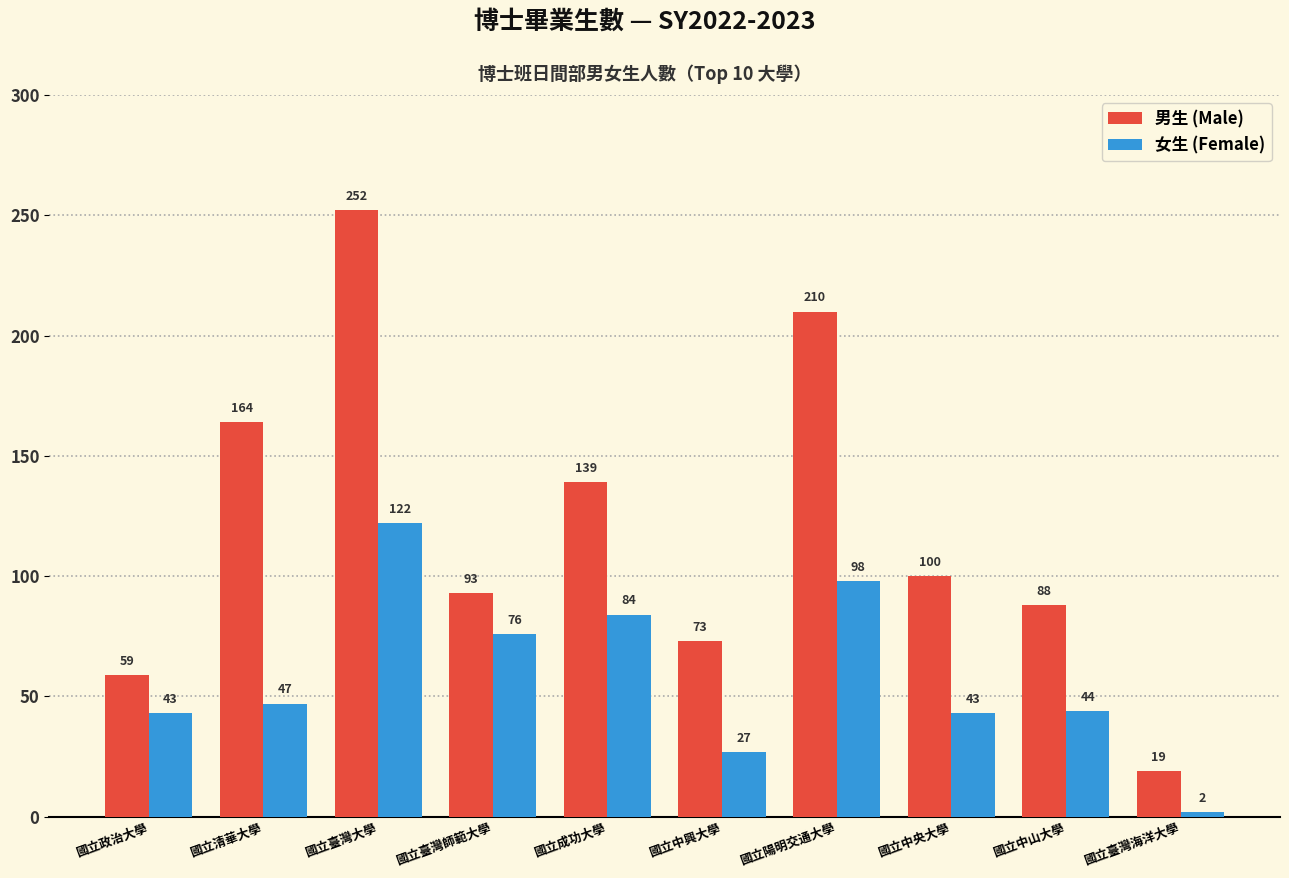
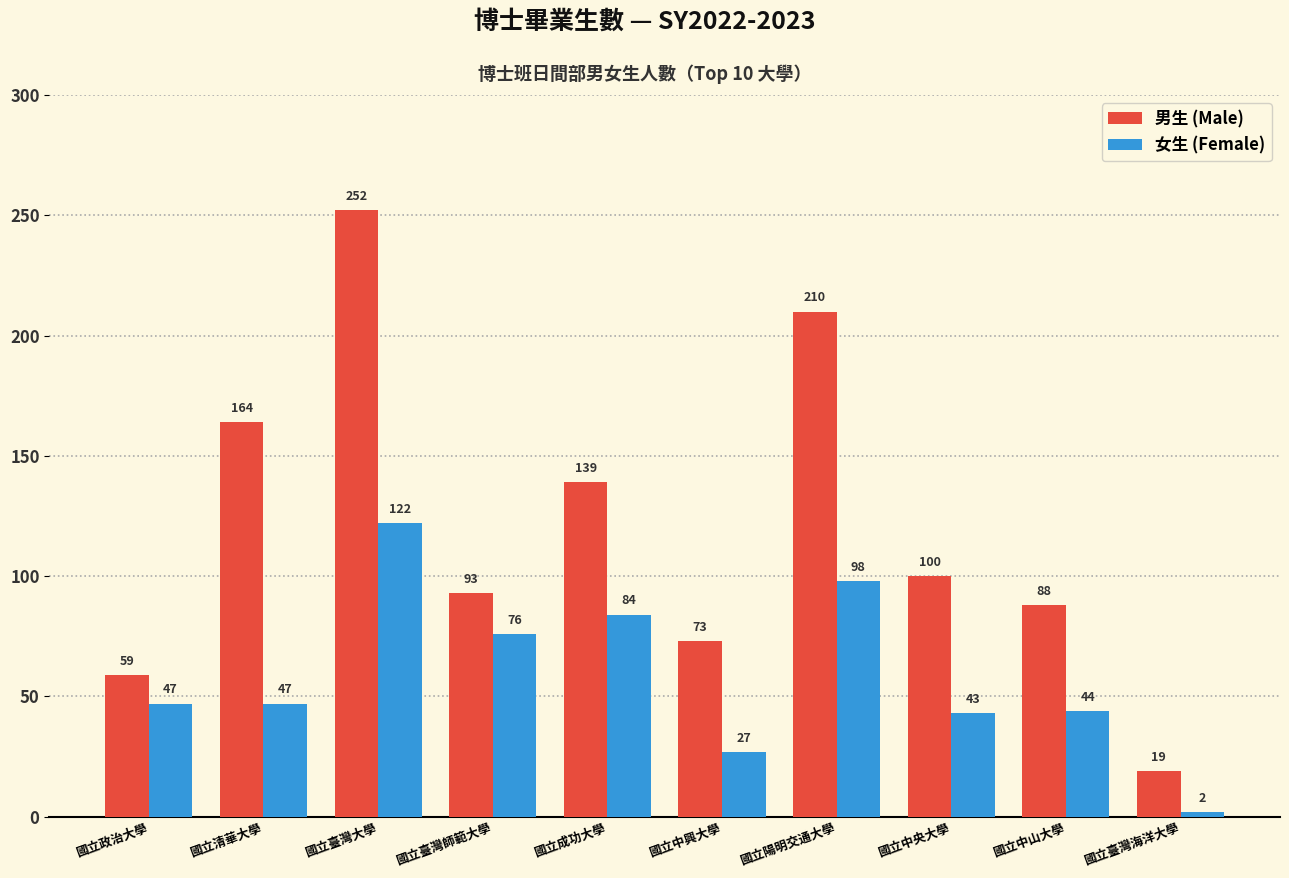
女生 (Female), 國立政治大學: 43 -> 47
